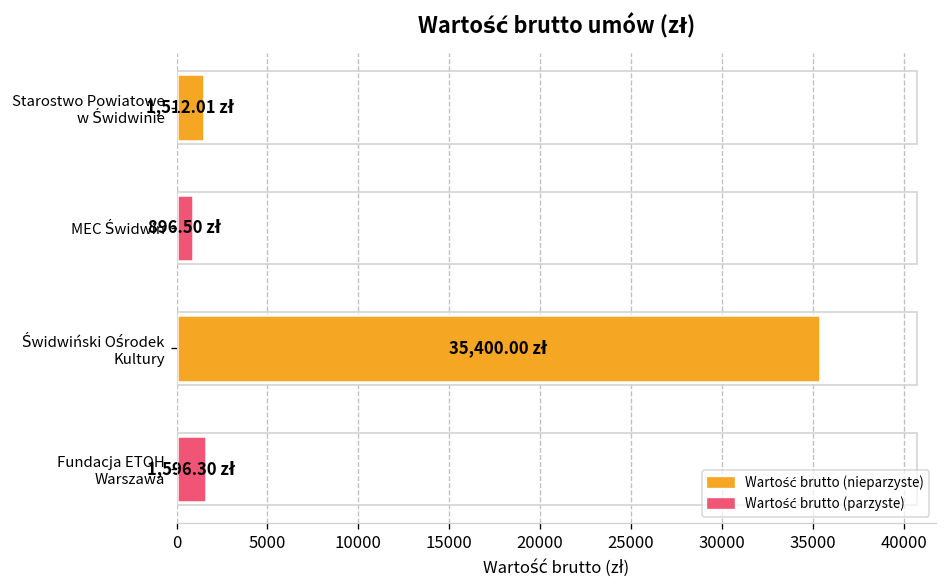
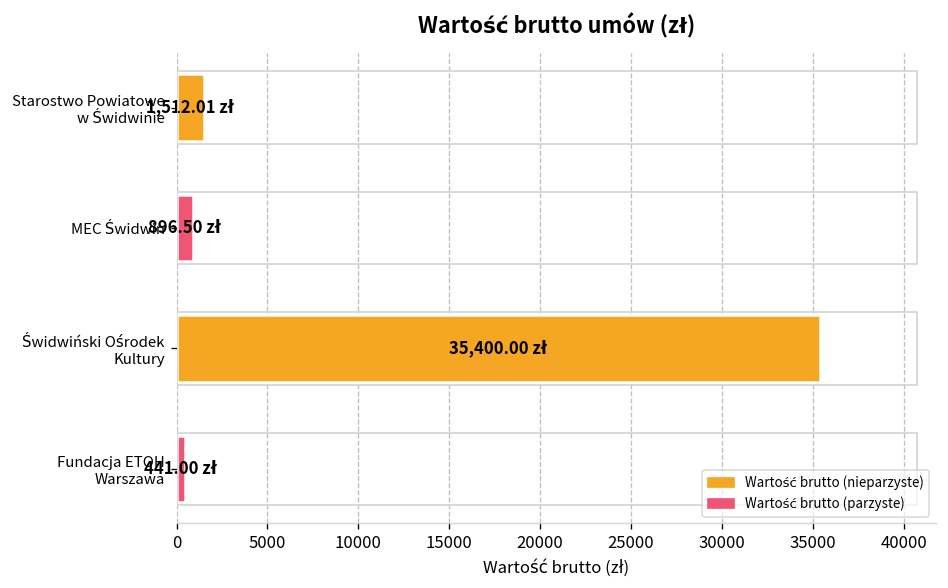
Fundacja ETOH Warszawa: 1,596.30 -> 441.00
